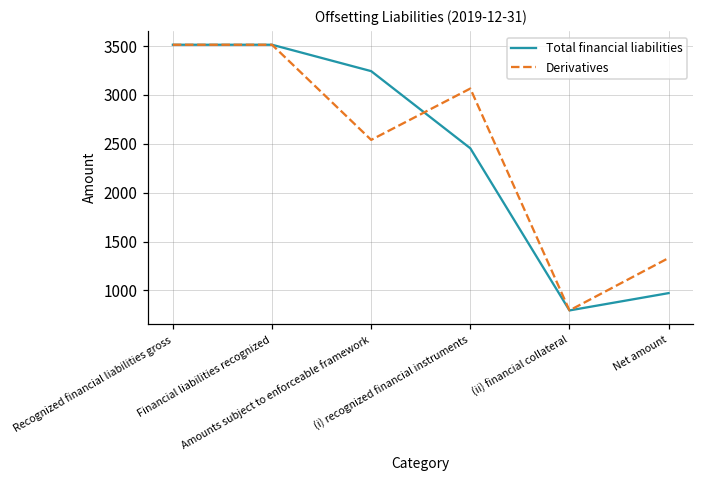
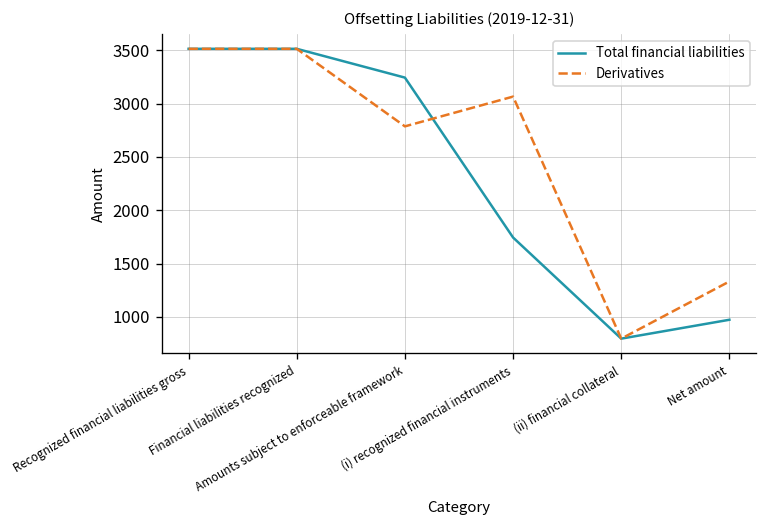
Derivatives, Amounts subject to enforceable framework: 2500 -> 2800
Total financial liabilities, (i) recognized financial instruments: 2500 -> 1700
